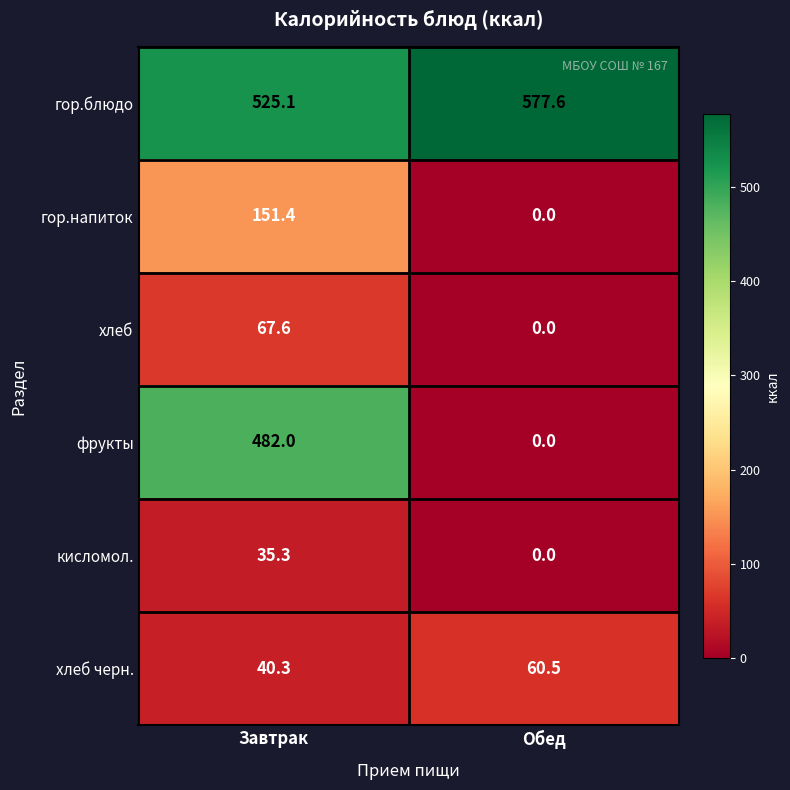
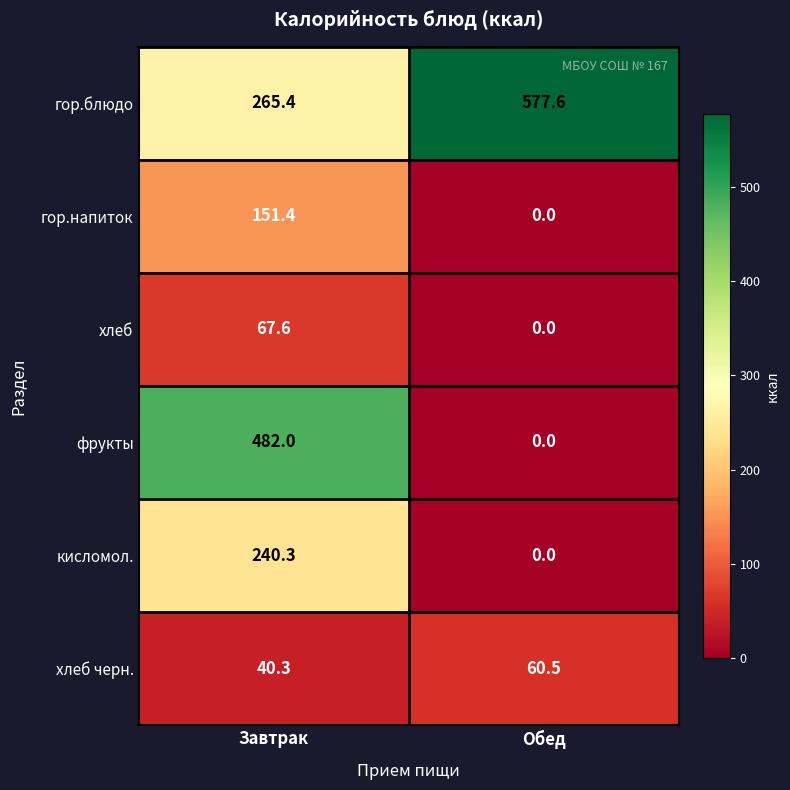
гор.блюдо, Завтрак: 525.1 -> 265.4
кисломол., Завтрак: 35.3 -> 240.3
